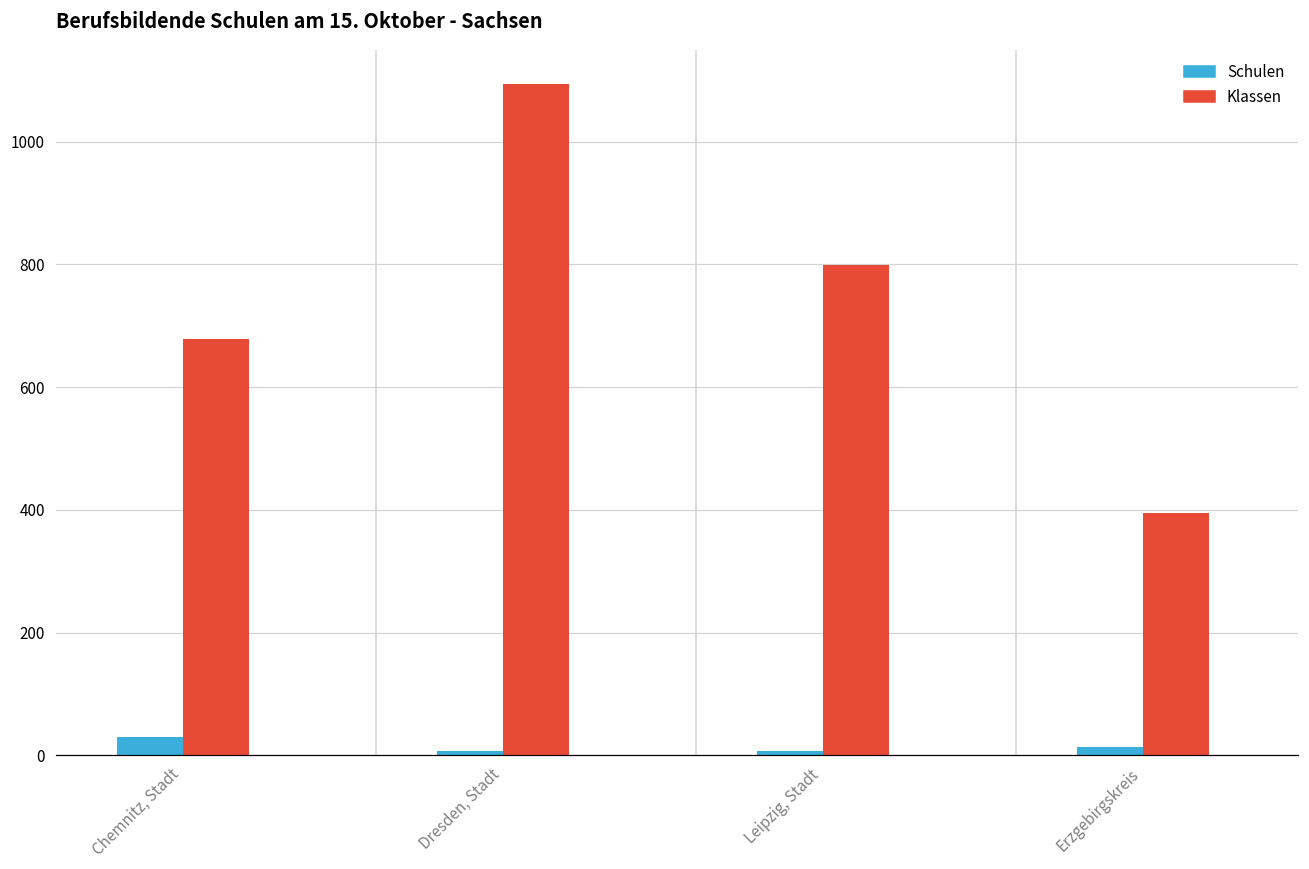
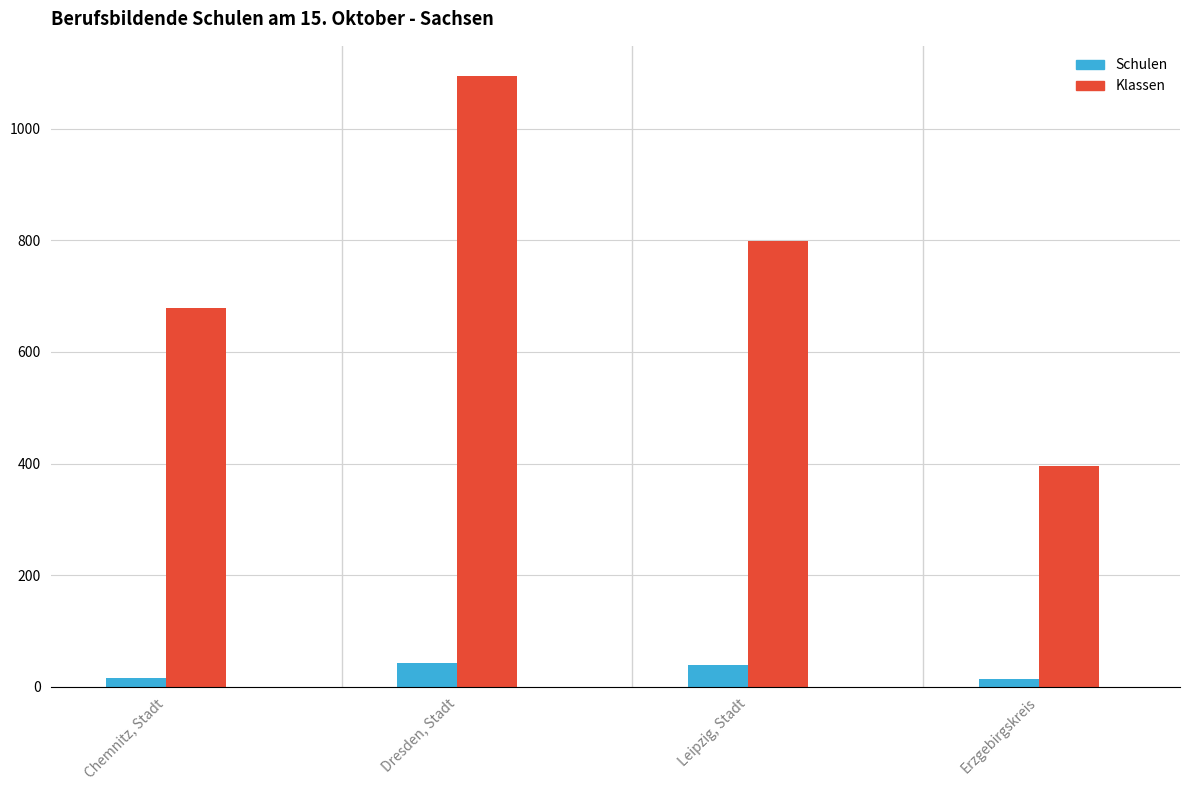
Schulen, Chemnitz, Stadt: 30 -> 20
Schulen, Dresden, Stadt: 10 -> 40
Schulen, Leipzig, Stadt: 10 -> 40
